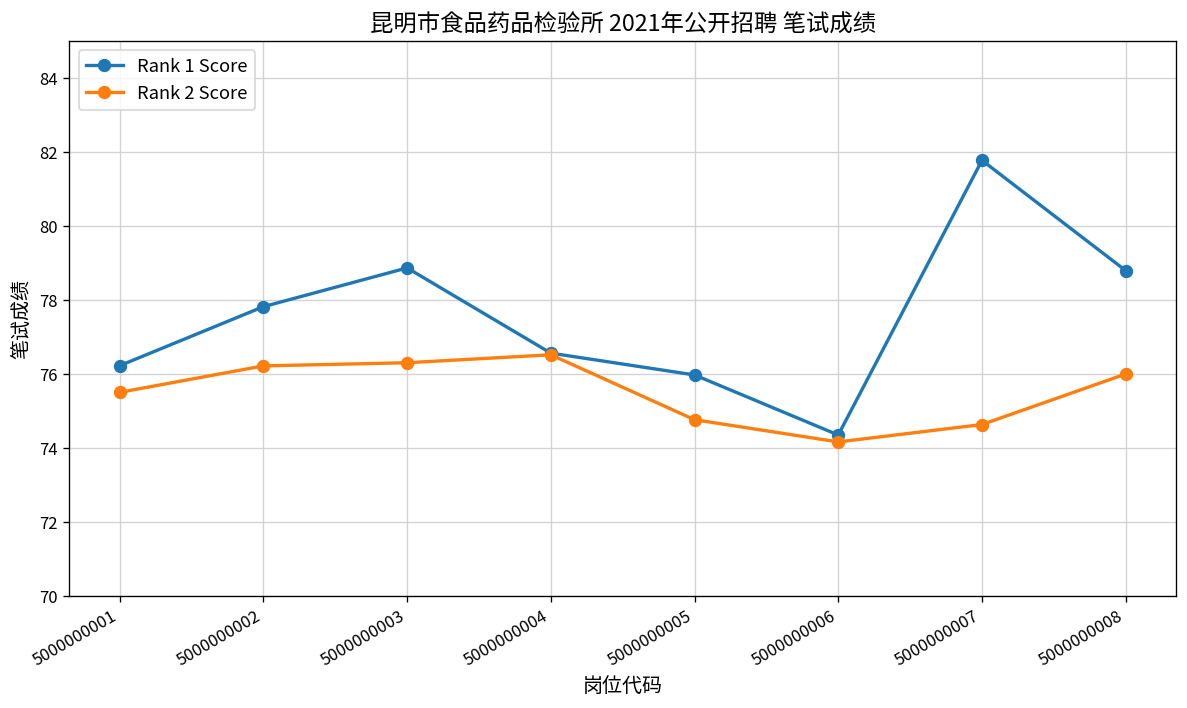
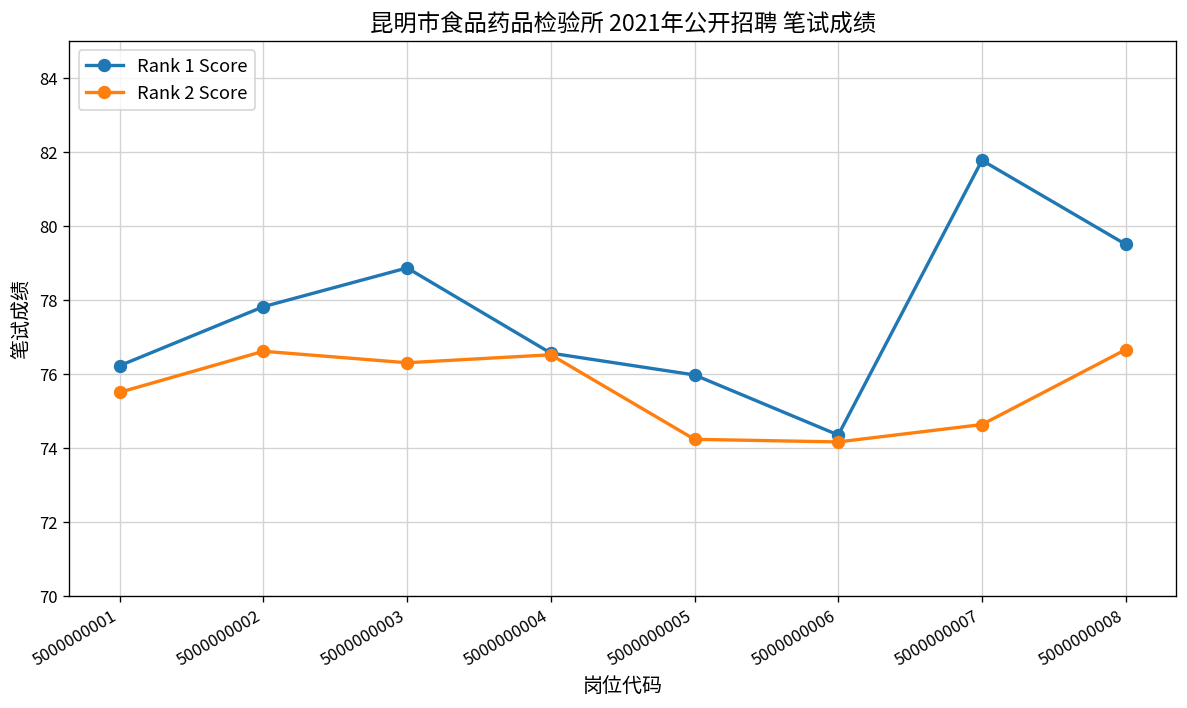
Rank 2 Score, 5000000002: 76.2 -> 76.6
Rank 2 Score, 5000000005: 74.8 -> 74.2
Rank 1 Score, 5000000008: 78.8 -> 79.5
Rank 2 Score, 5000000008: 76.0 -> 76.7
